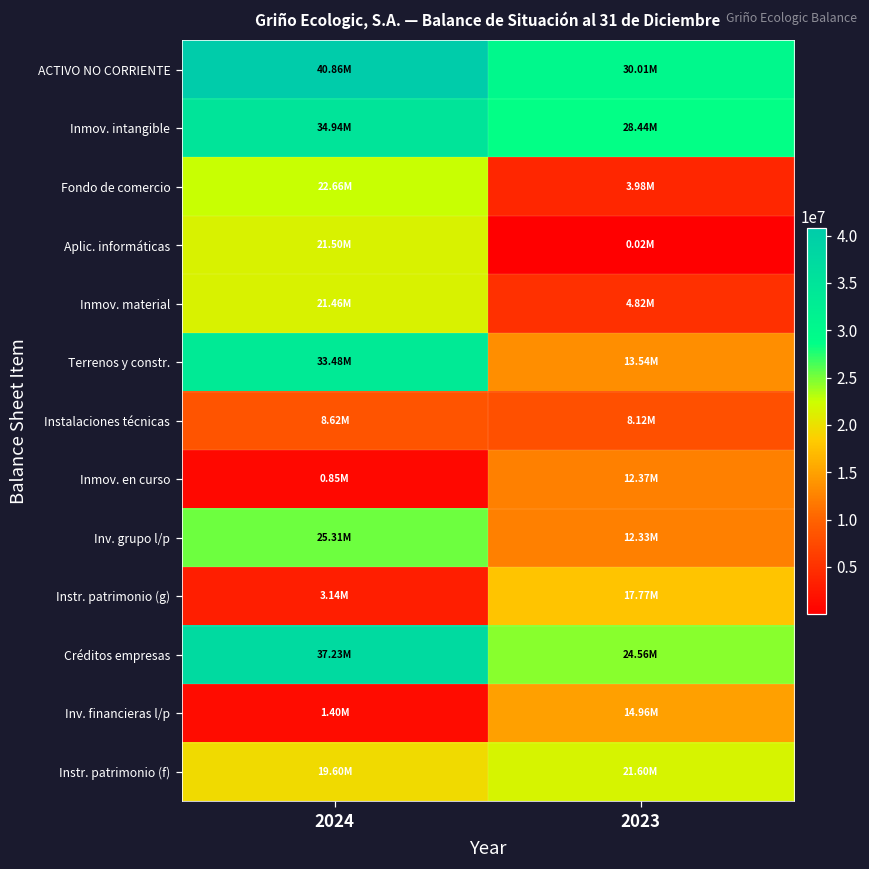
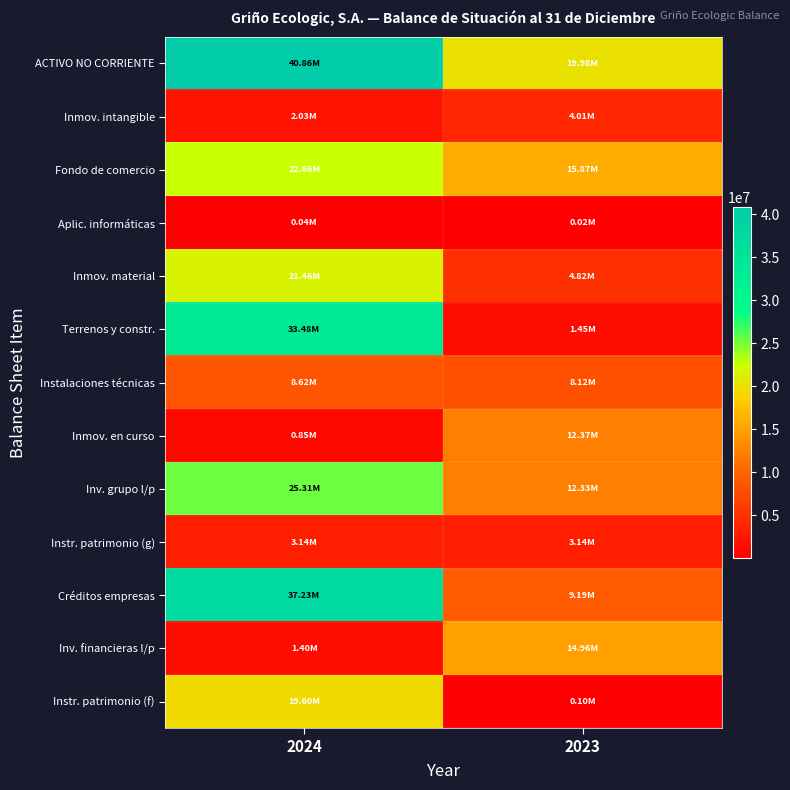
ACTIVO NO CORRIENTE, 2023: 30.01M -> 19.98M
Inmov. intangible, 2024: 34.94M -> 2.03M
Inmov. intangible, 2023: 28.44M -> 4.01M
Fondo de comercio, 2023: 3.98M -> 15.87M
Aplic. informáticas, 2024: 21.50M -> 0.04M
Terrenos y constr., 2023: 13.54M -> 1.45M
Instr. patrimonio (g), 2023: 17.77M -> 3.14M
Créditos empresas, 2023: 24.56M -> 9.19M
Instr. patrimonio (f), 2023: 21.60M -> 0.10M
